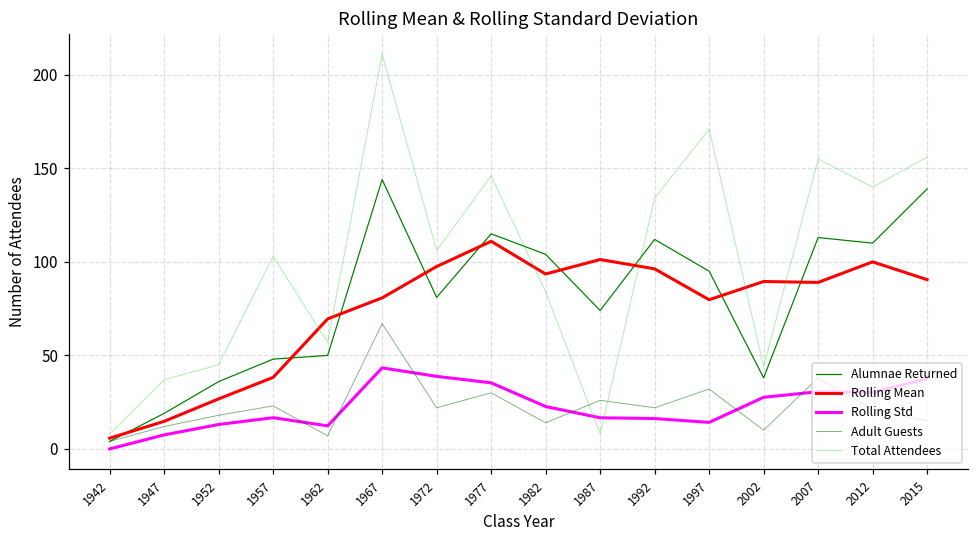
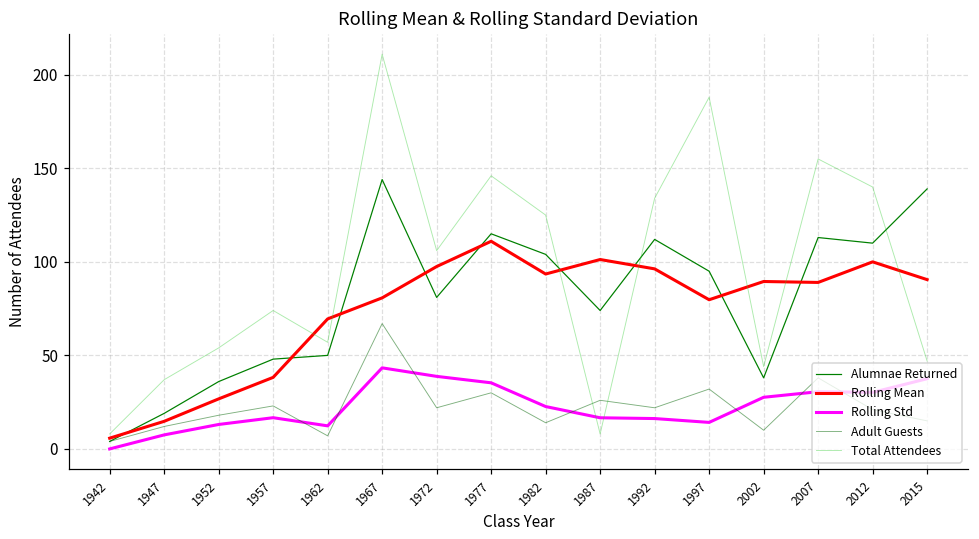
Total Attendees, 1952: 45 -> 54
Total Attendees, 1957: 103 -> 74
Total Attendees, 1982: 84 -> 125
Total Attendees, 1997: 171 -> 188
Total Attendees, 2015: 156 -> 47
